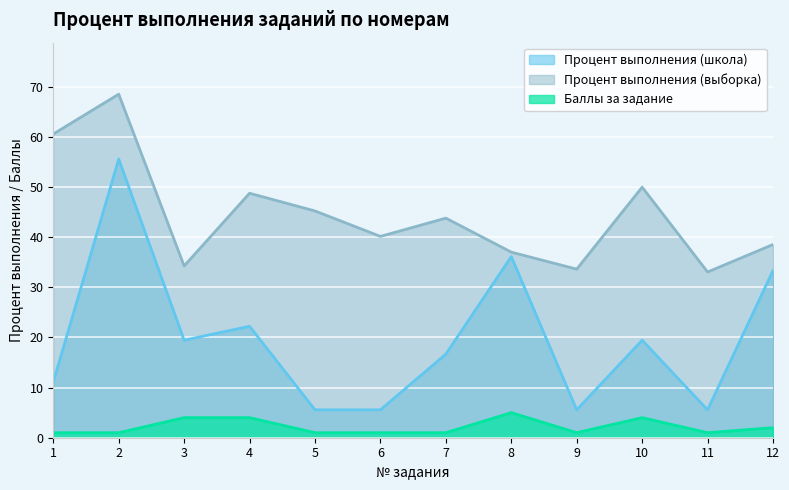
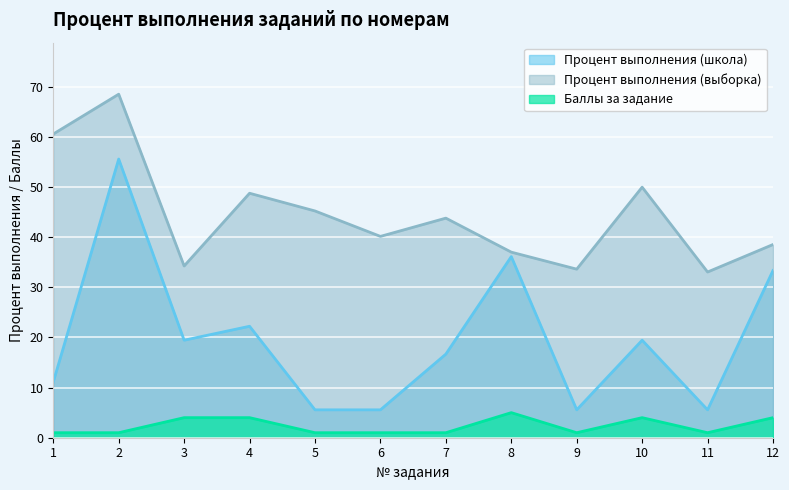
Баллы за задание, 12: 2 -> 4
